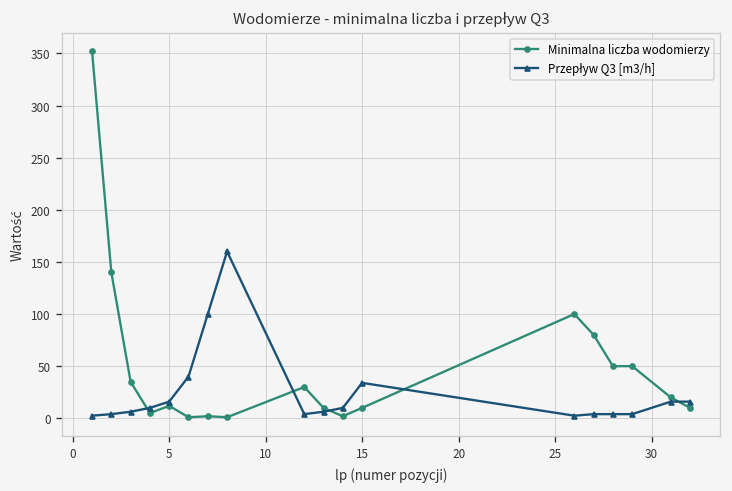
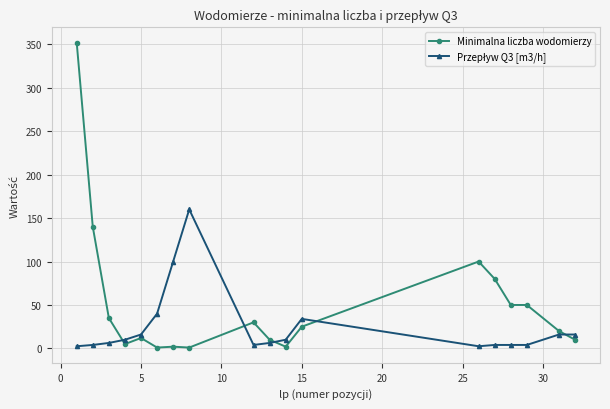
Minimalna liczba wodomierzy, 15: 10 -> 30
